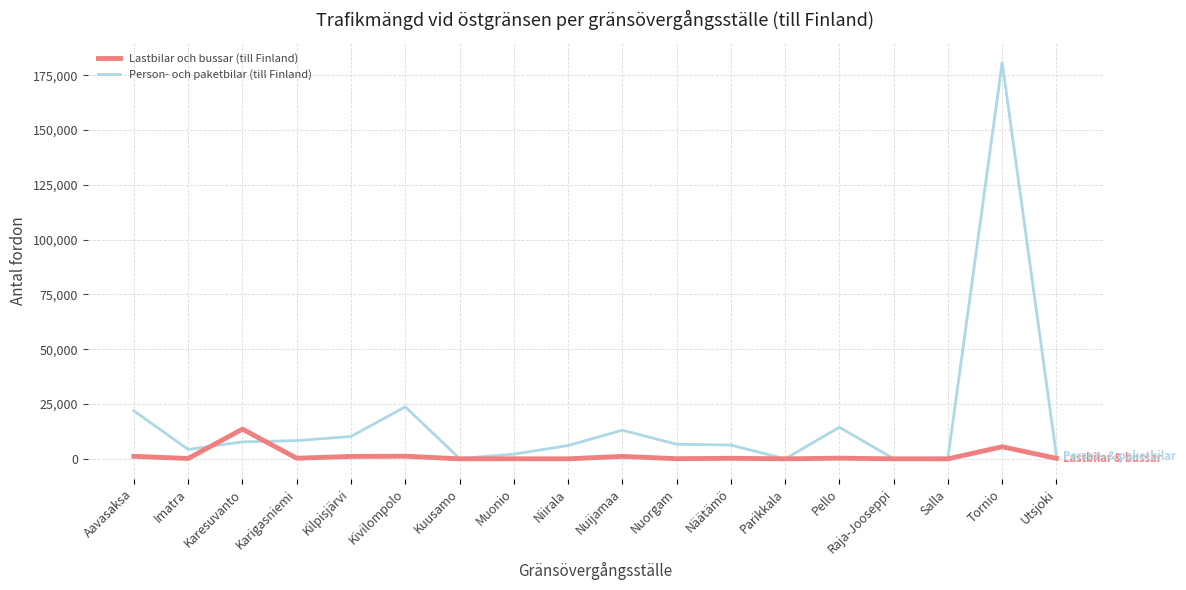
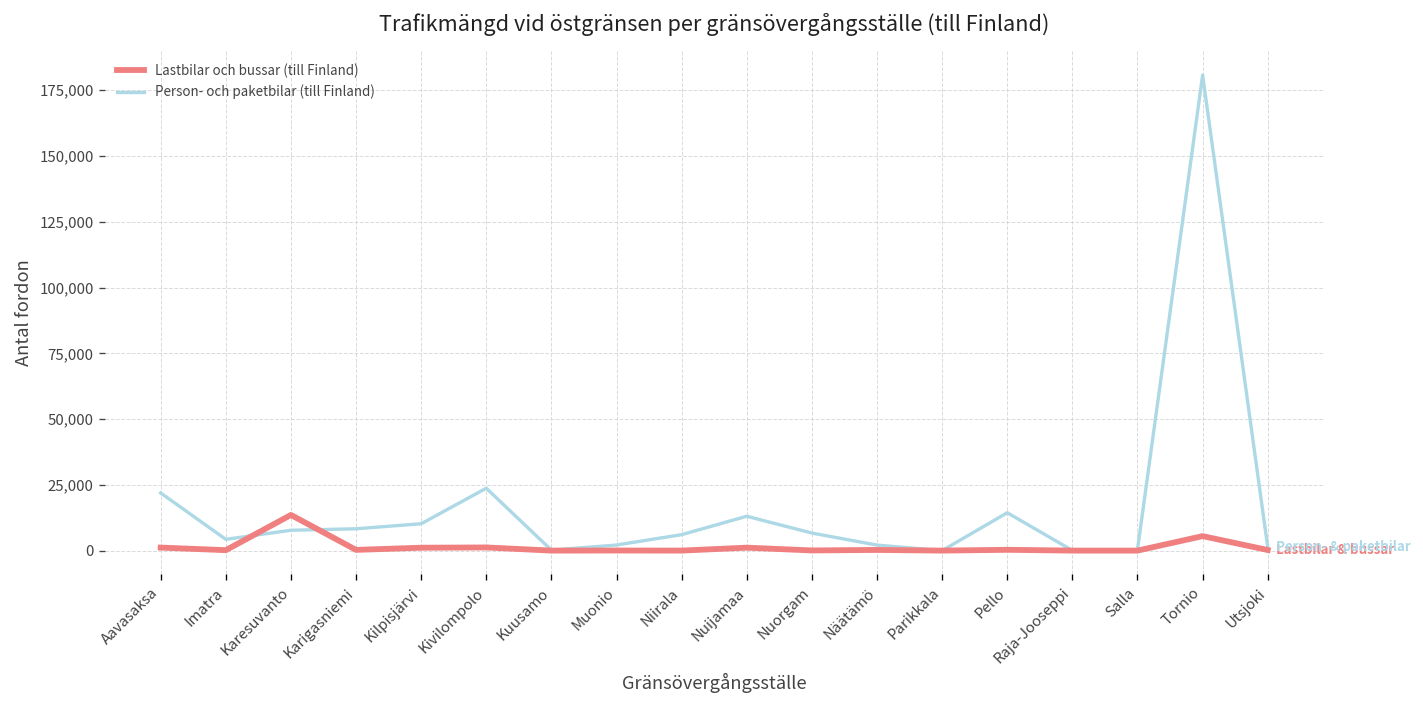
Person- och paketbilar (till Finland), Näätämö: 6,000 -> 2,000
